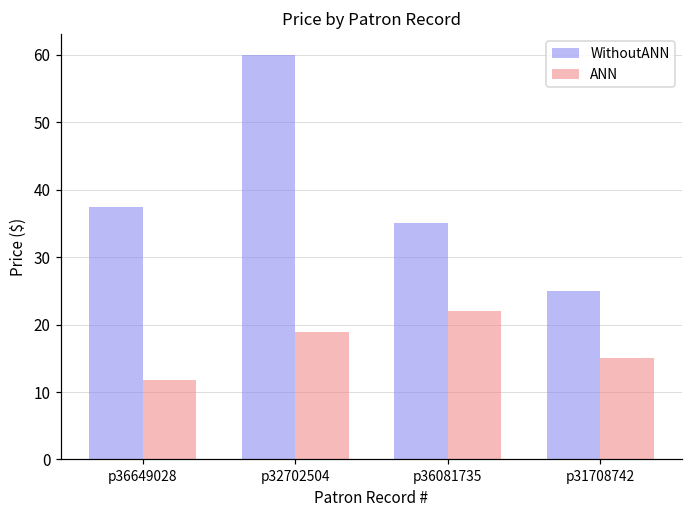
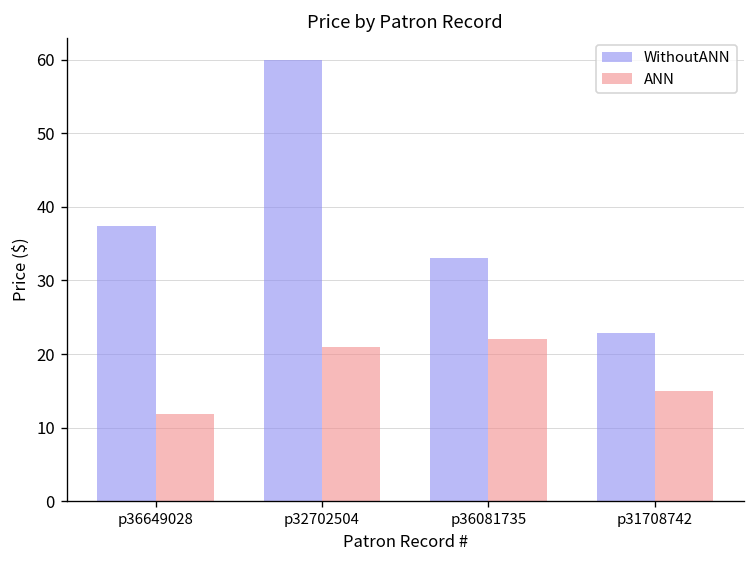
ANN, p32702504: 19 -> 21
WithoutANN, p36081735: 35 -> 33
WithoutANN, p31708742: 25 -> 23
